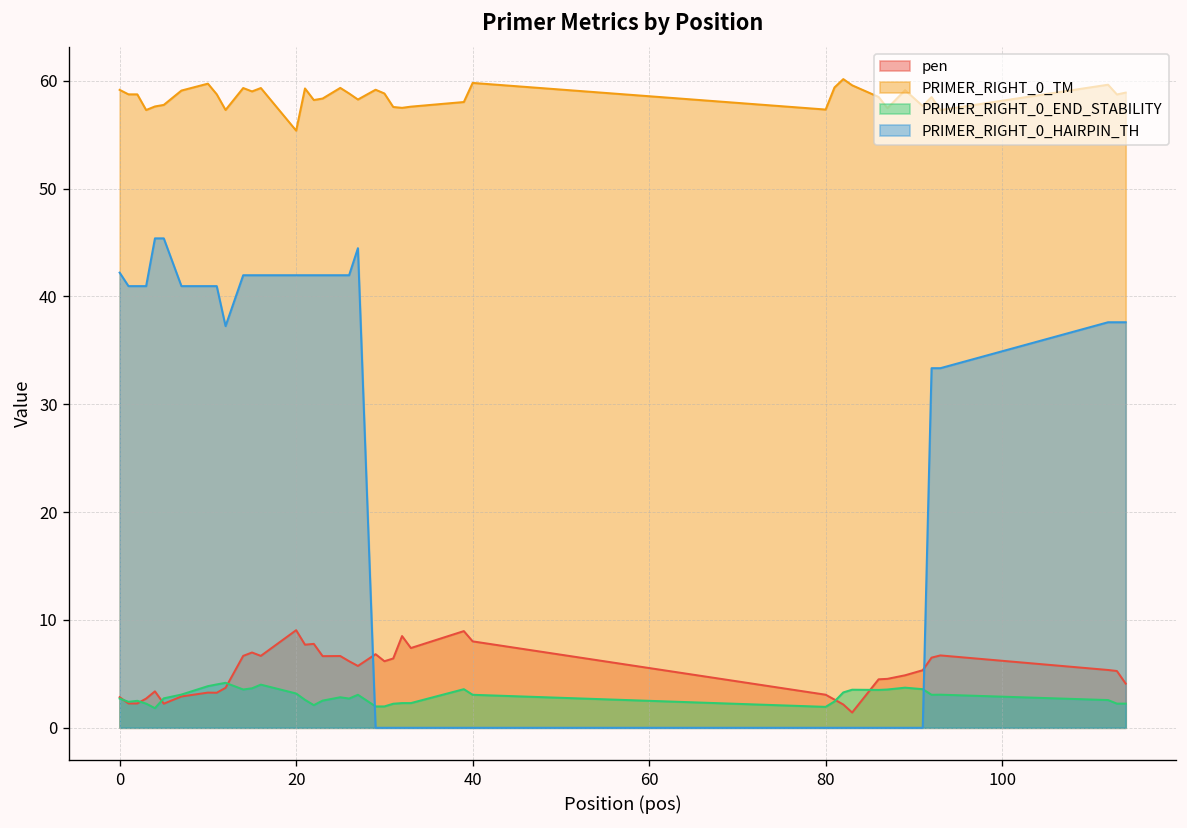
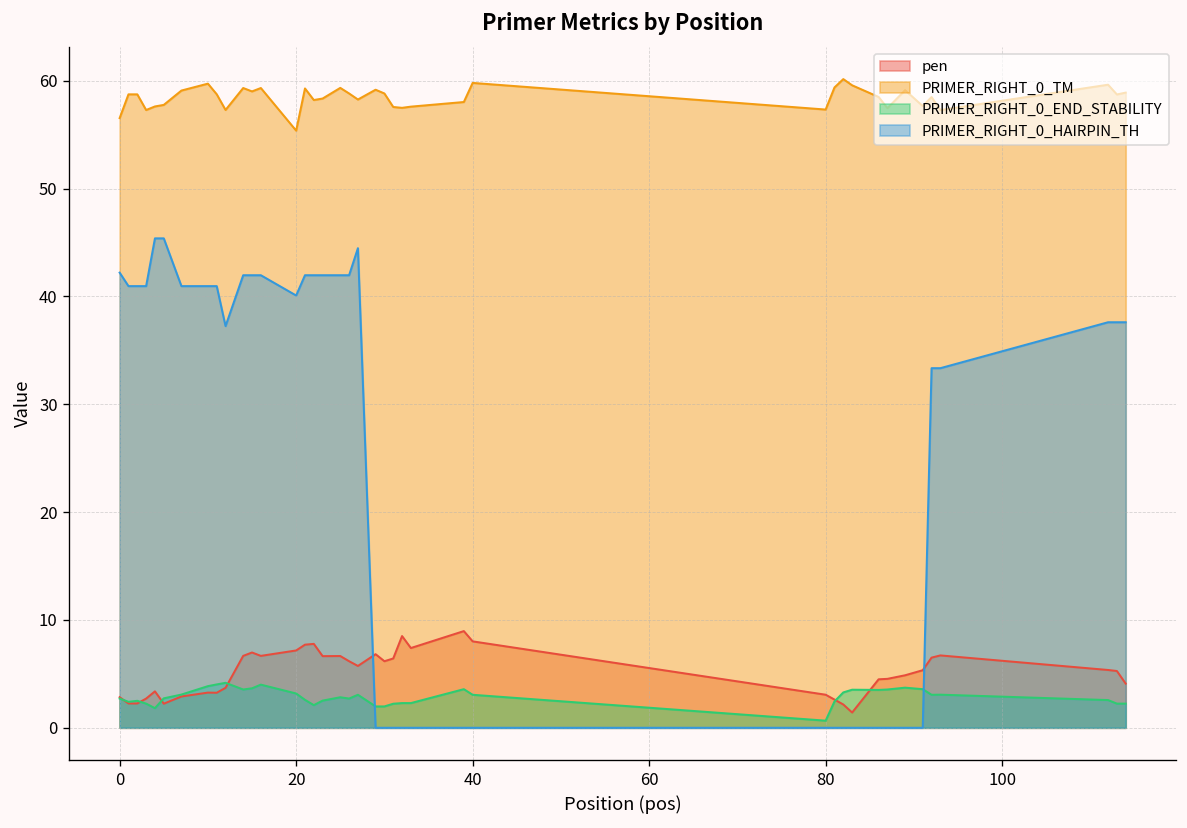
PRIMER_RIGHT_0_TM, 0: 59 -> 57
pen, 20: 9 -> 7
PRIMER_RIGHT_0_HAIRPIN_TH, 20: 42 -> 40
PRIMER_RIGHT_0_END_STABILITY, 80: 2 -> 1
